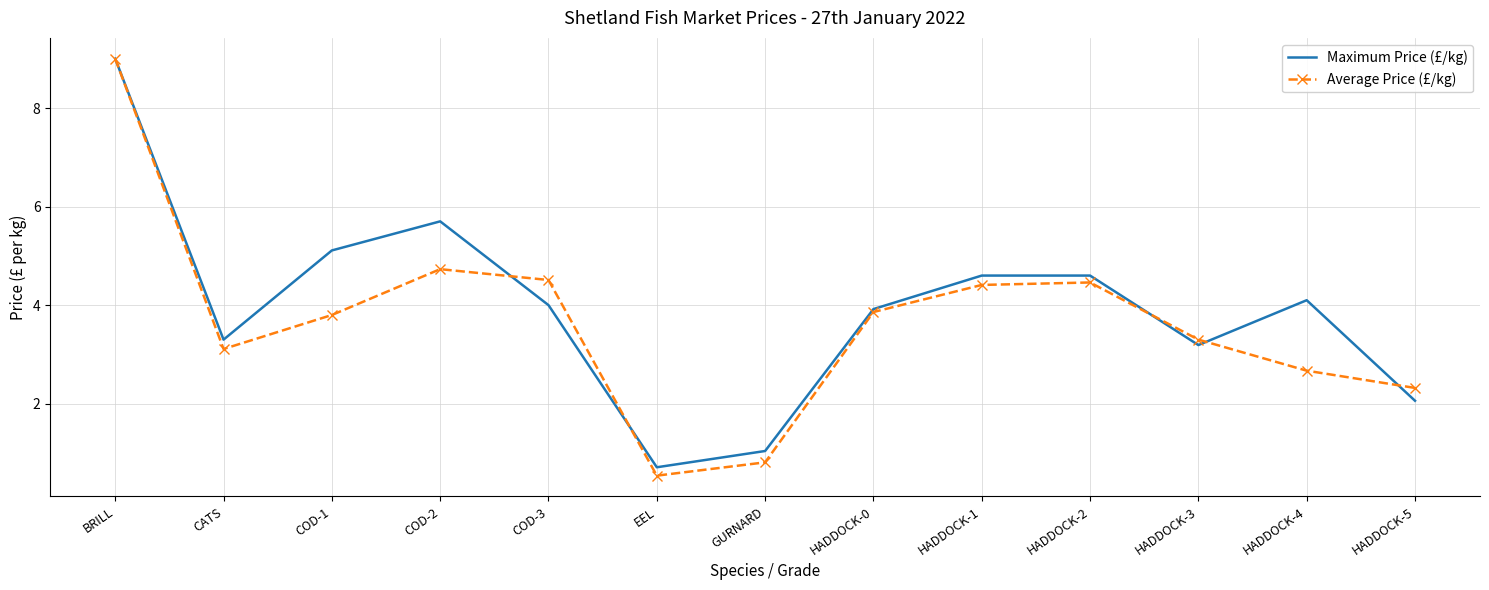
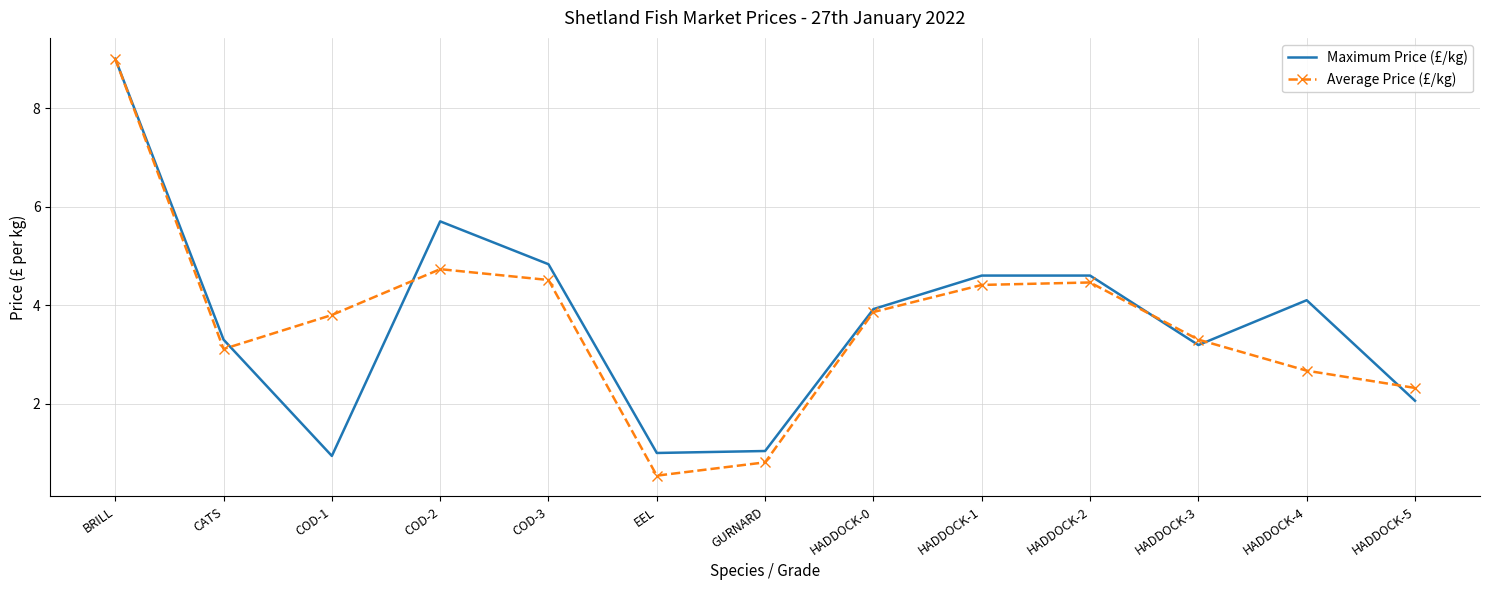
Maximum Price (£/kg), COD-1: 5.1 -> 0.9
Maximum Price (£/kg), COD-3: 4.0 -> 4.8
Maximum Price (£/kg), EEL: 0.7 -> 1.0
